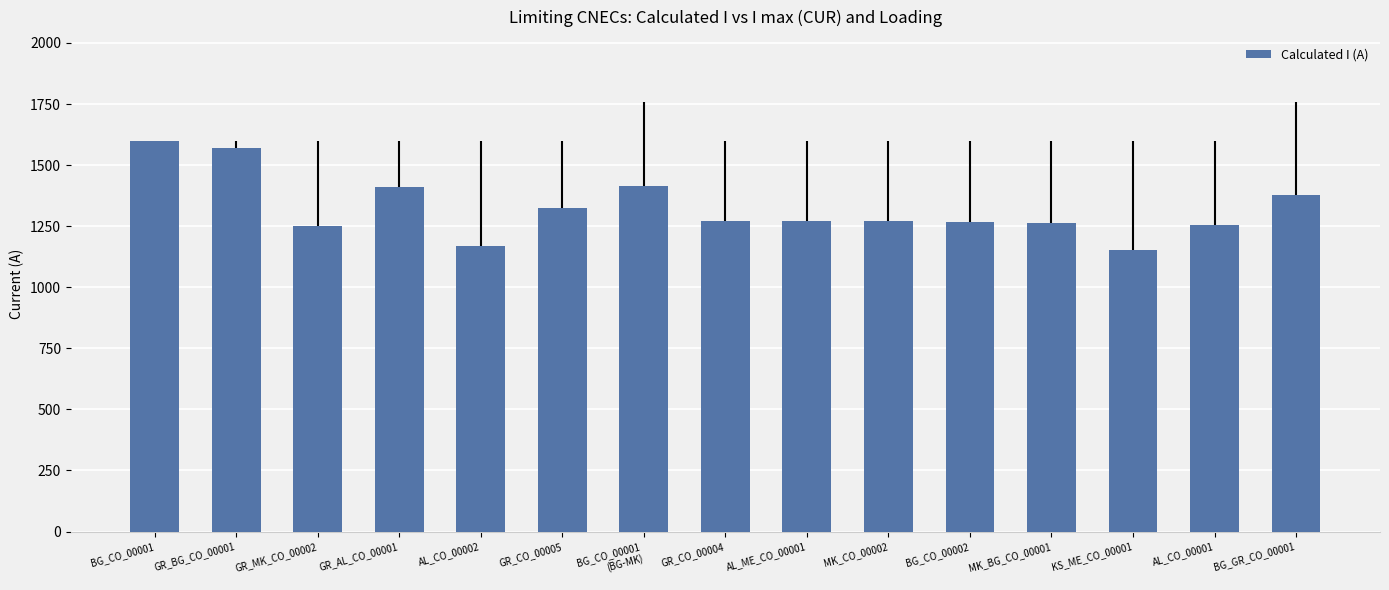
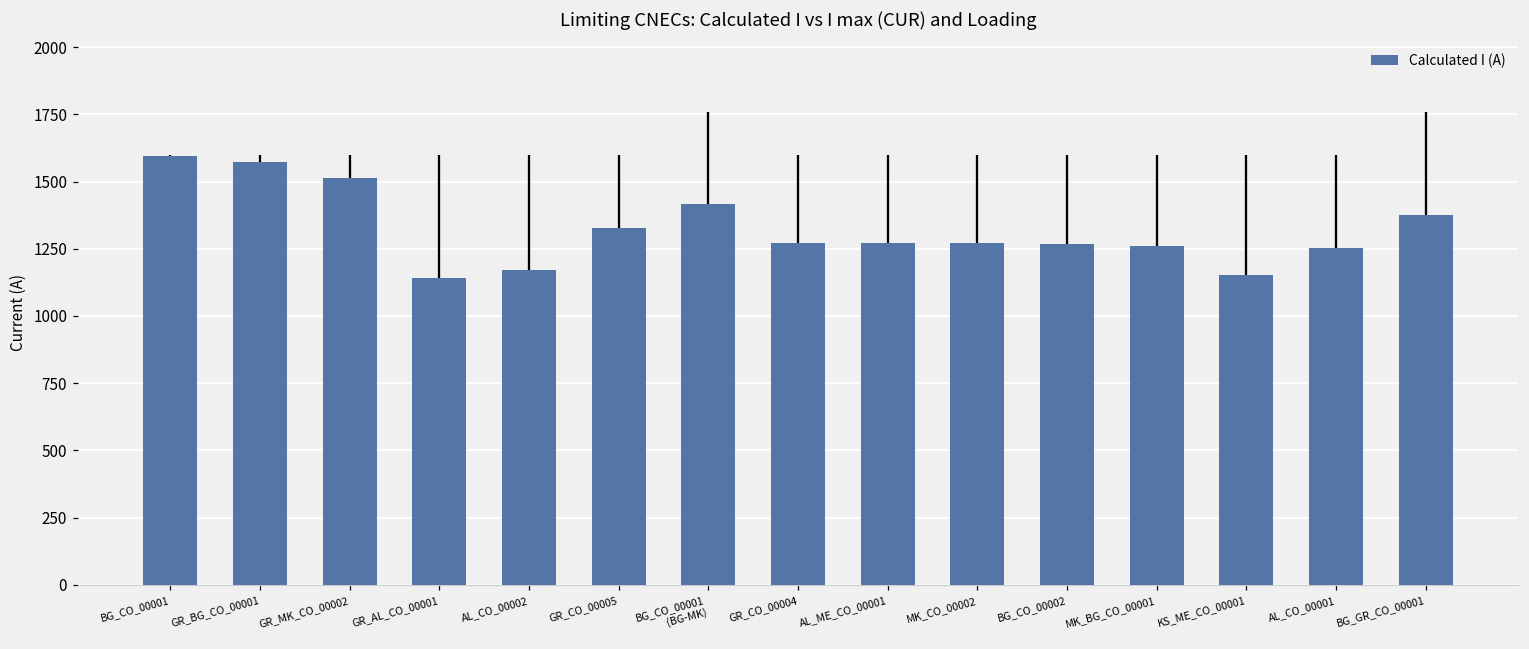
GR_MK_CO_00002: 1250 -> 1510
GR_AL_CO_00001: 1410 -> 1140
